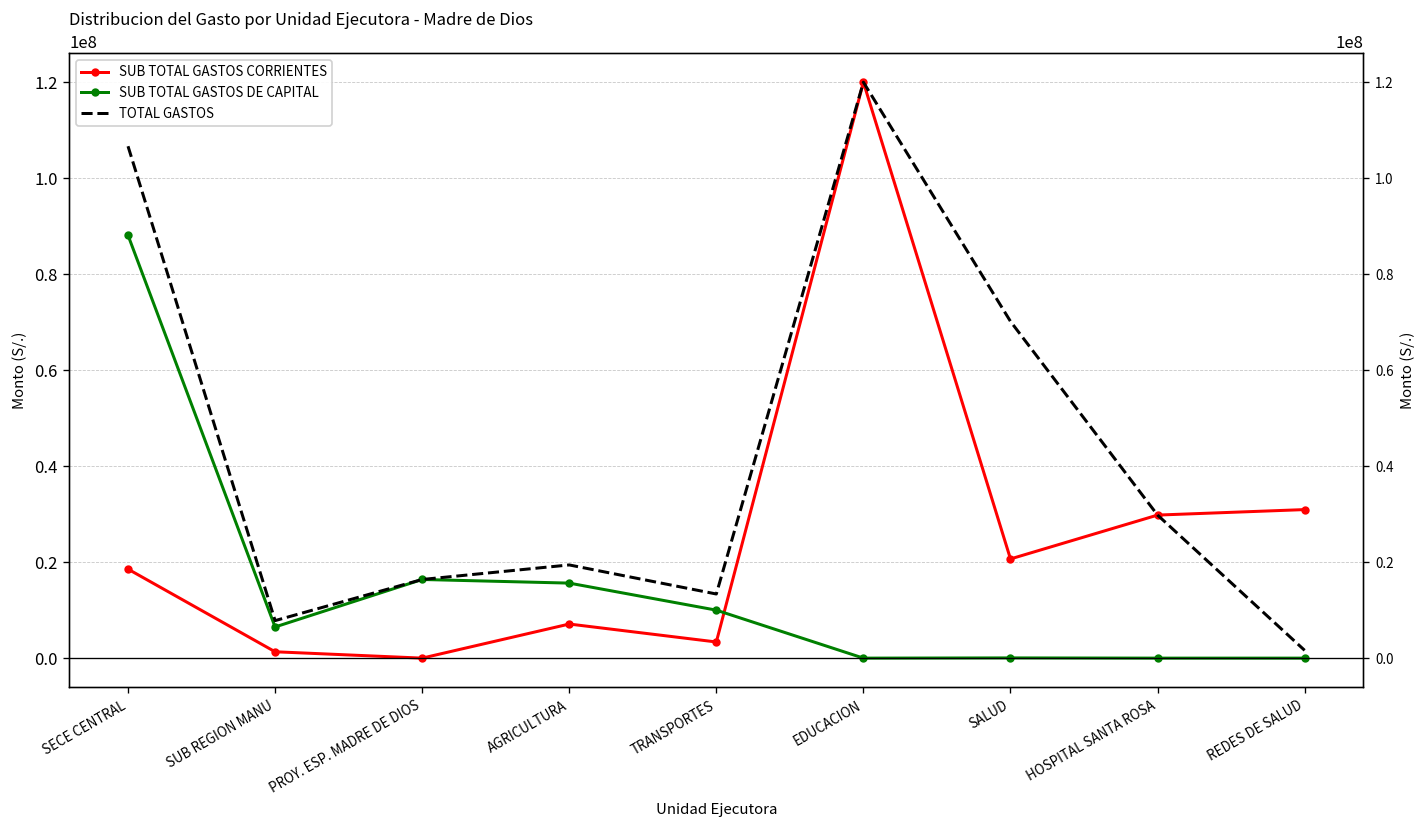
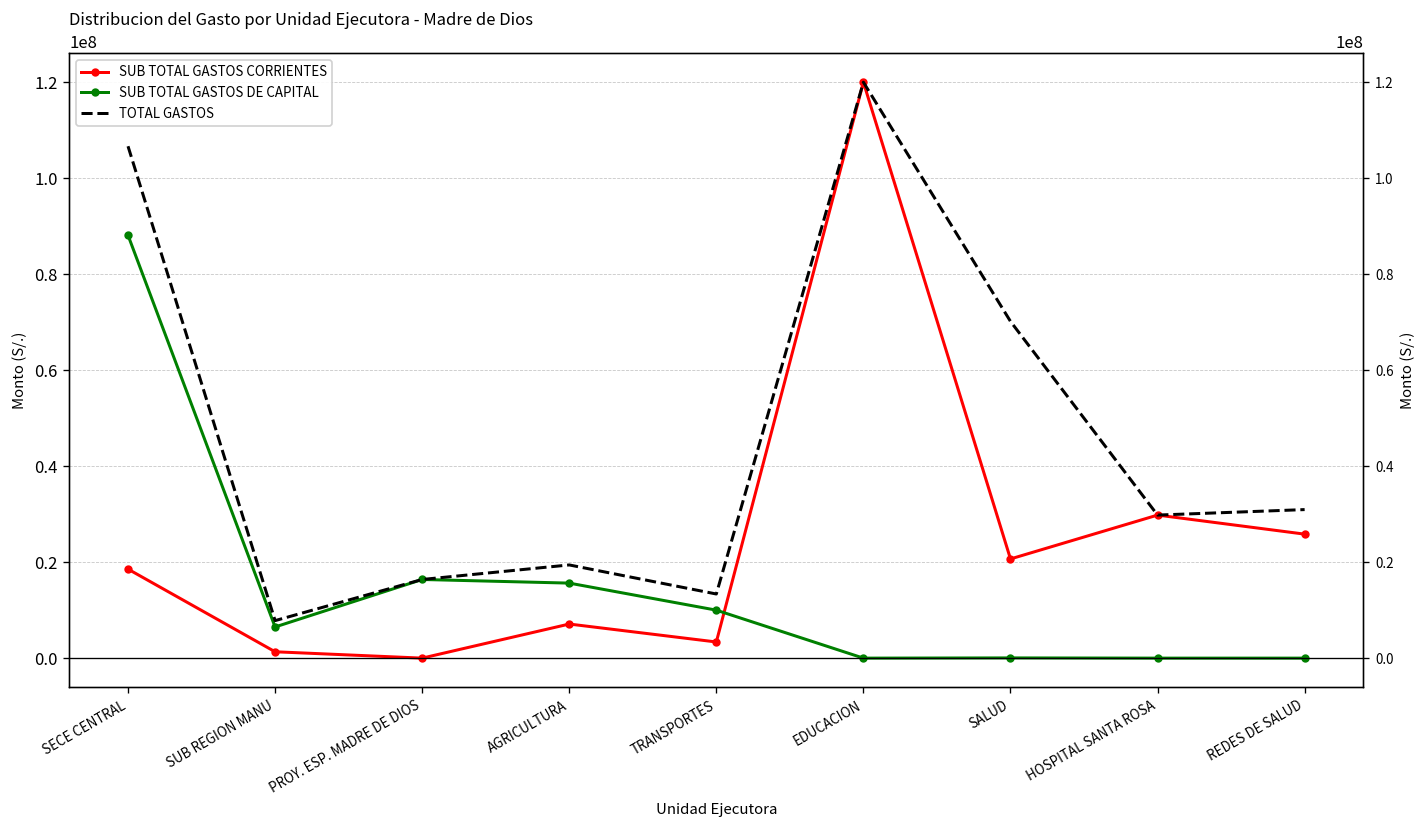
SUB TOTAL GASTOS CORRIENTES, REDES DE SALUD: 31000000 -> 26000000
TOTAL GASTOS, REDES DE SALUD: 2000000 -> 31000000
